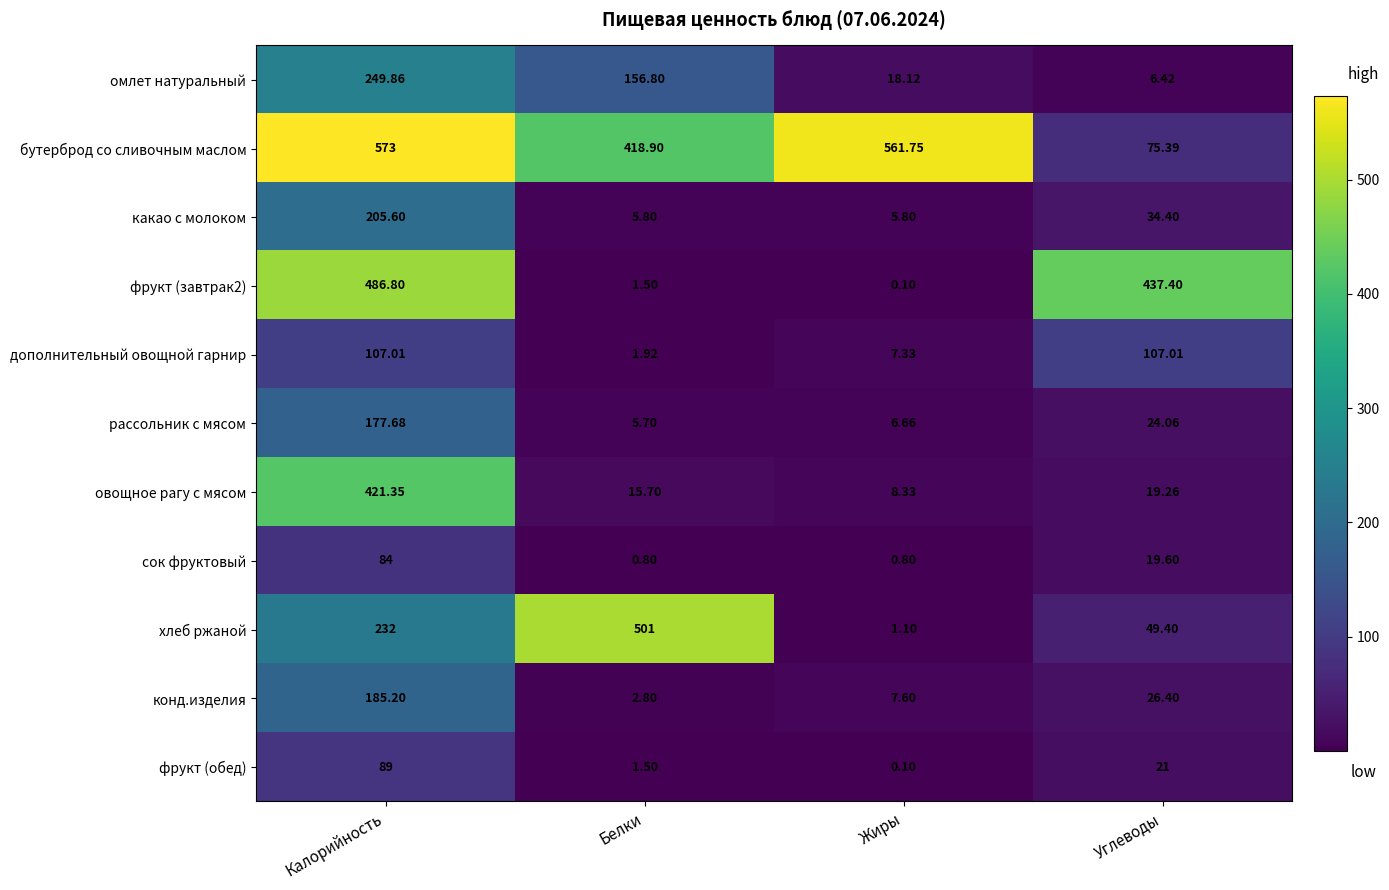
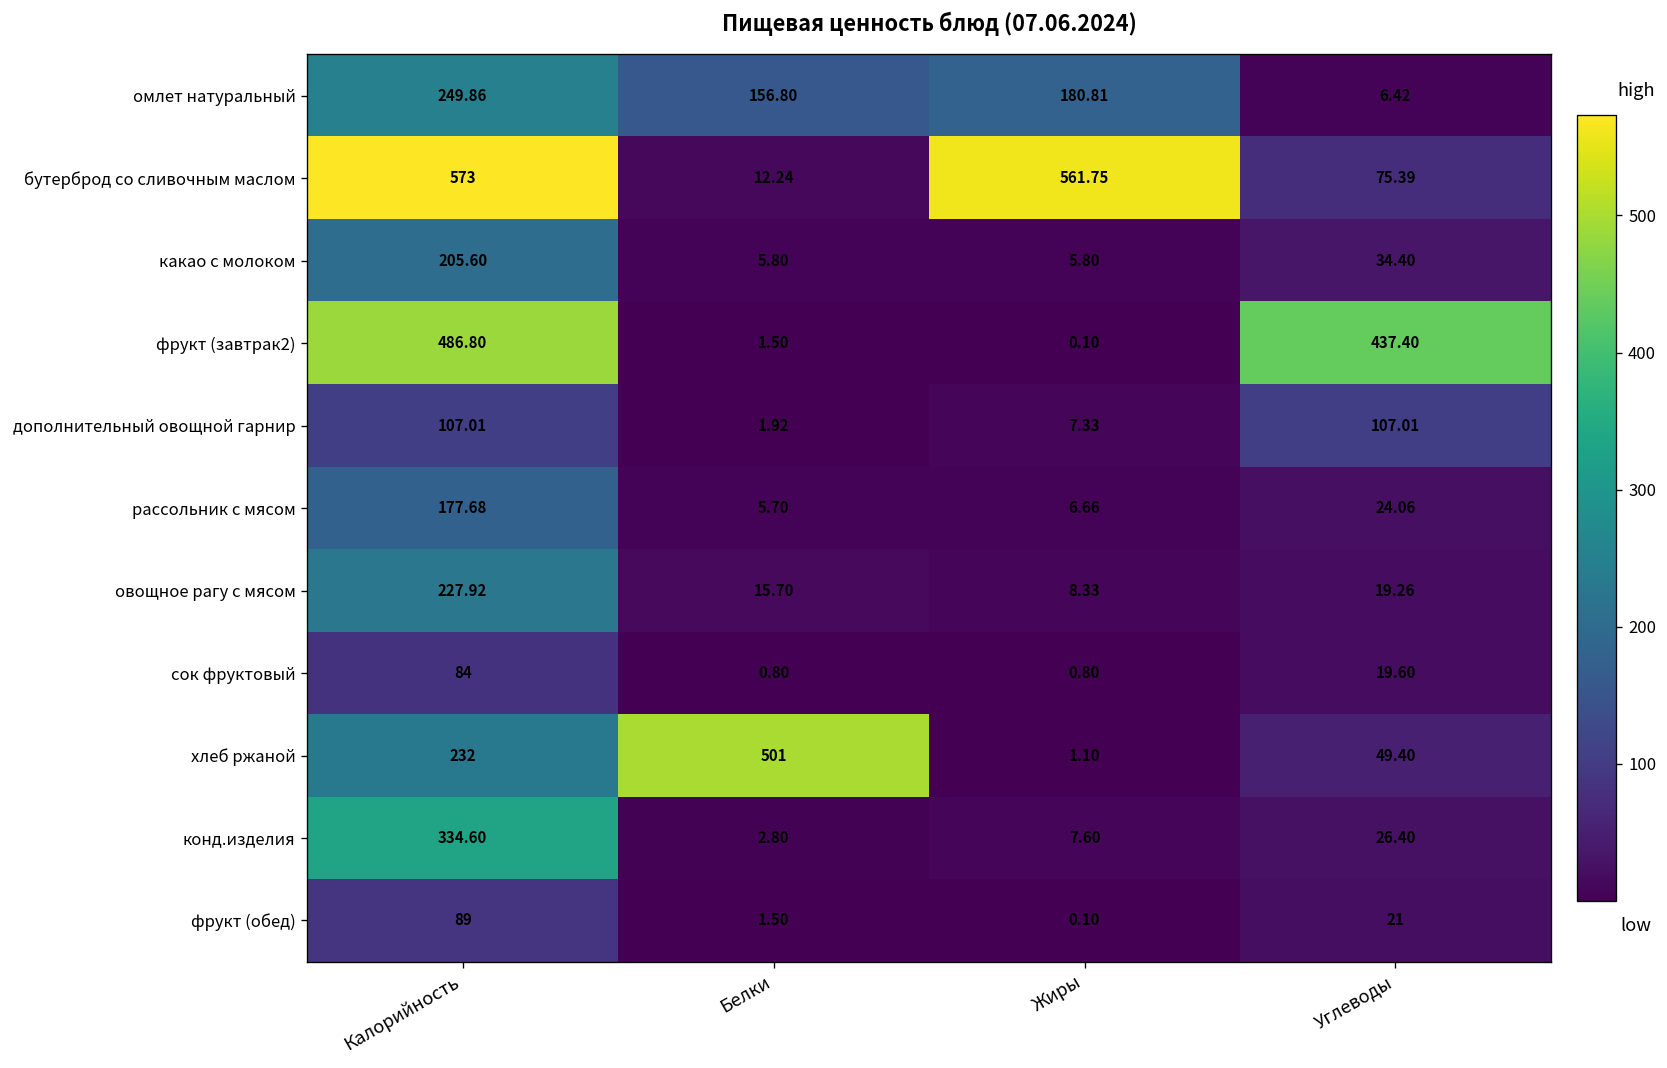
омлет натуральный, Жиры: 18.12 -> 180.81
бутерброд со сливочным маслом, Белки: 418.90 -> 12.24
овощное рагу с мясом, Калорийность: 421.35 -> 227.92
конд.изделия, Калорийность: 185.20 -> 334.60
